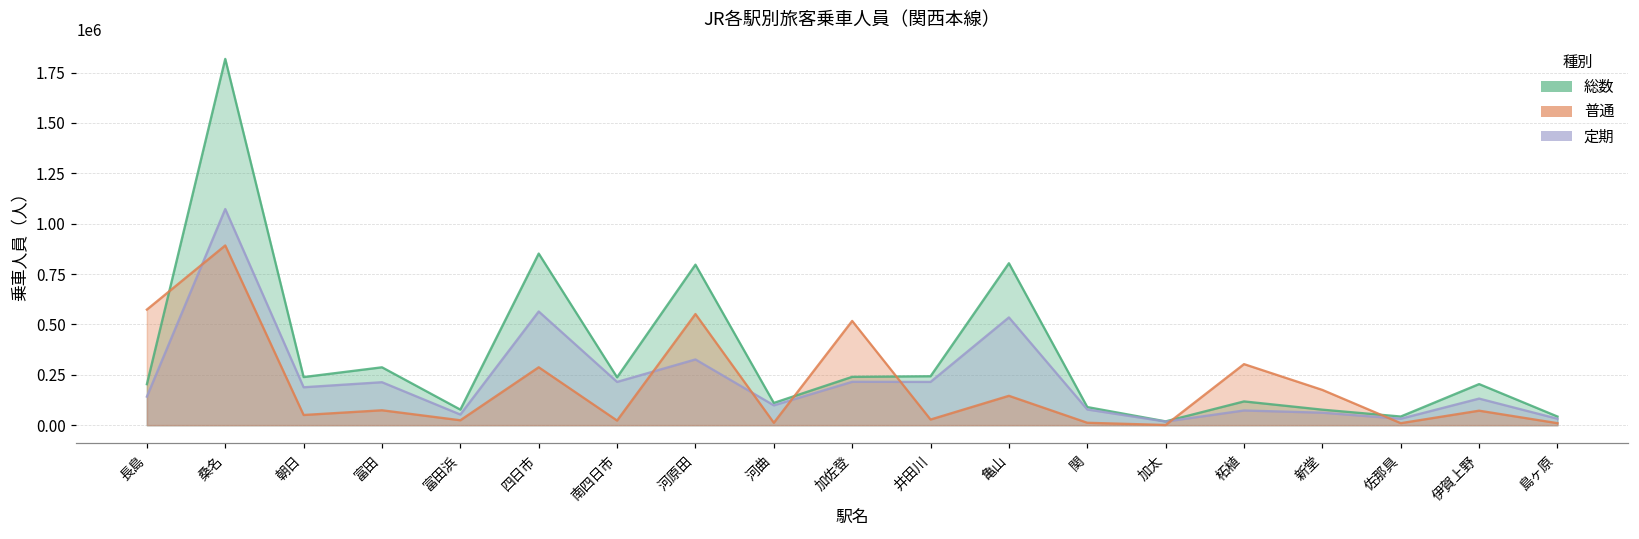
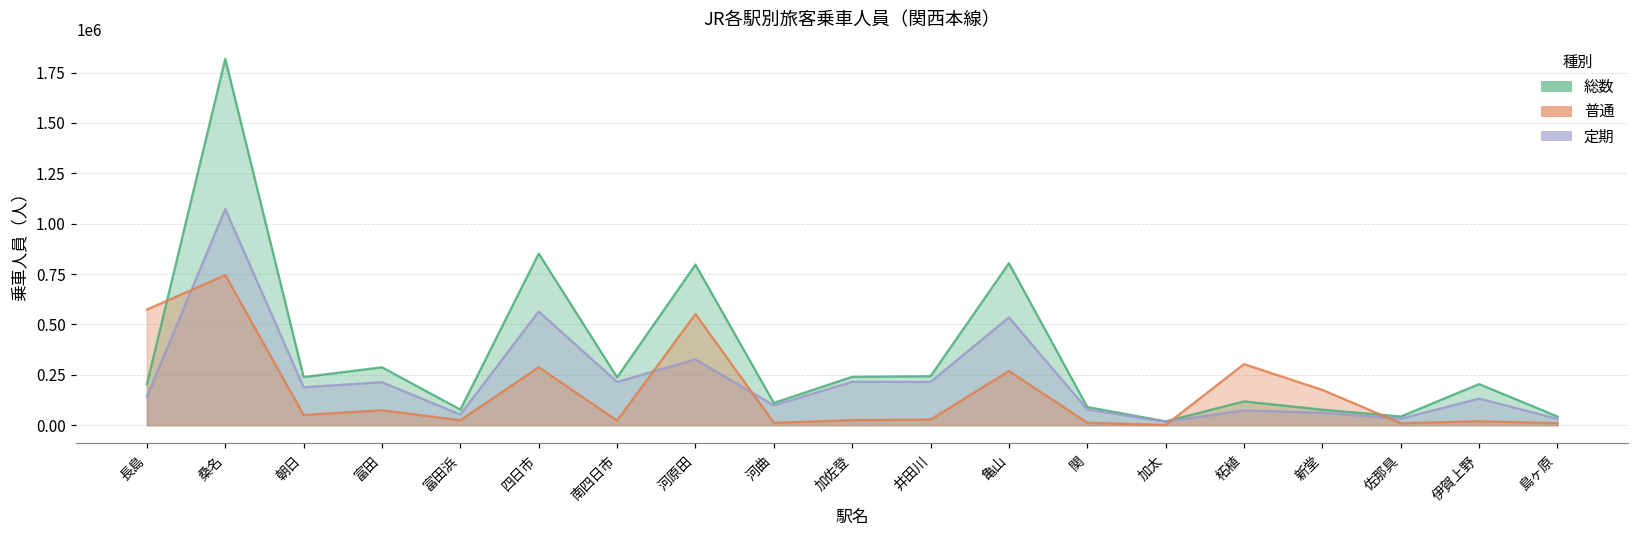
普通, 桑名: 890000 -> 750000
普通, 加佐登: 520000 -> 20000
普通, 亀山: 150000 -> 270000
普通, 伊賀上野: 70000 -> 20000
